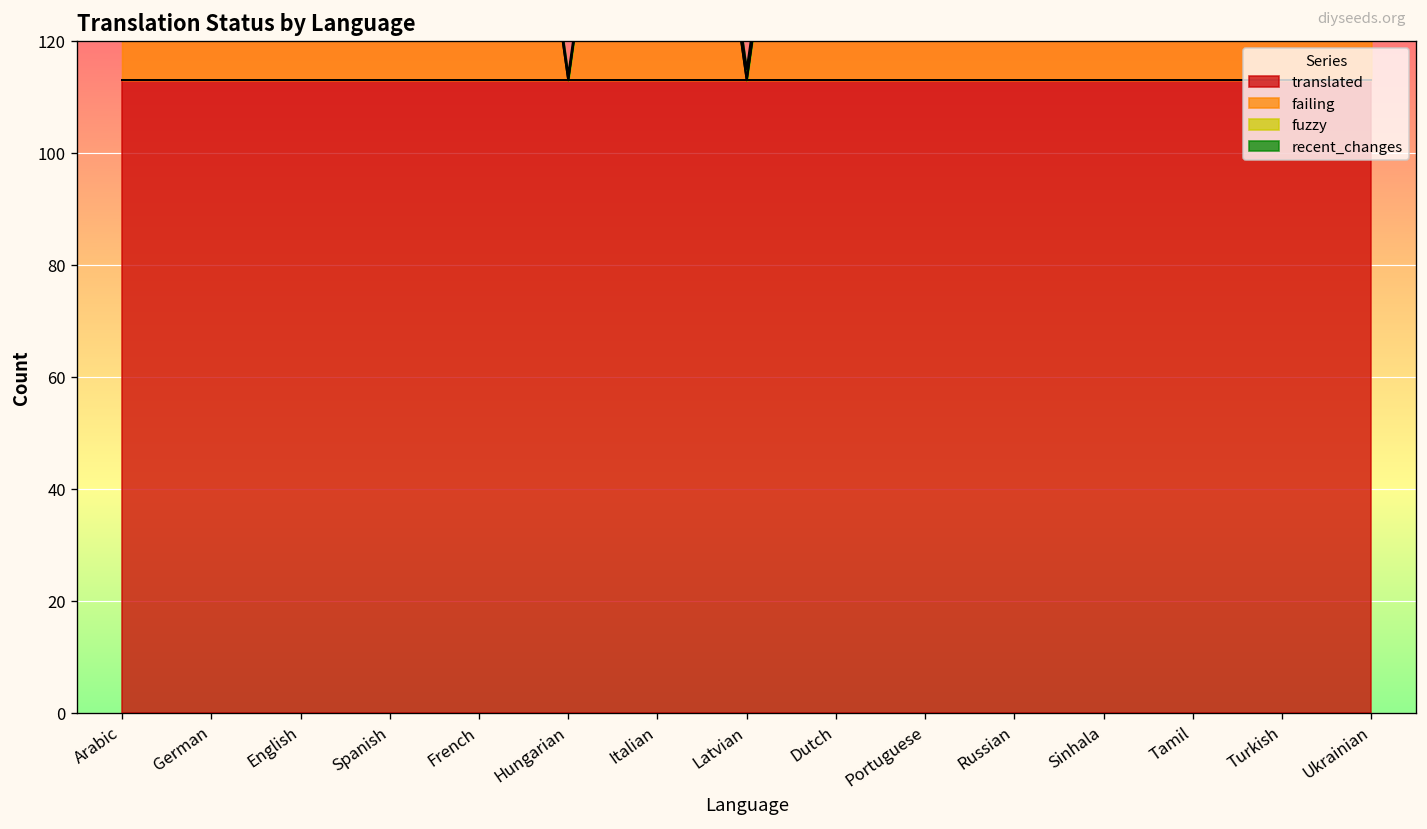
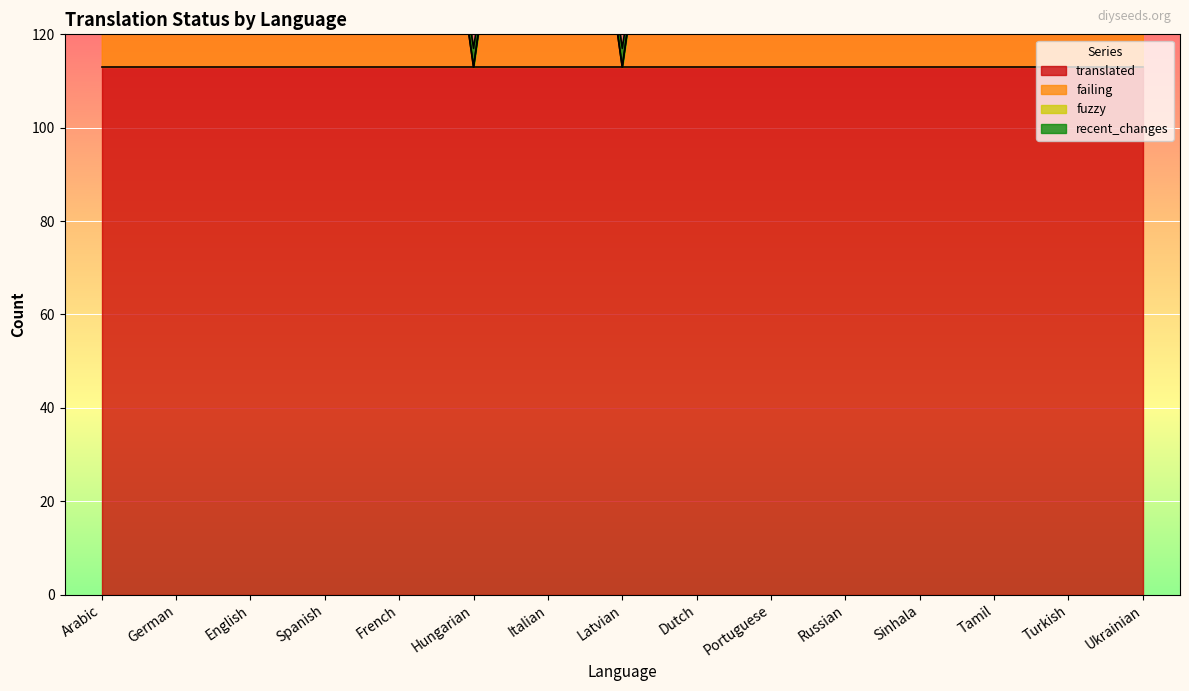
recent_changes, Hungarian: 1 -> 4
recent_changes, Latvian: 2 -> 4
